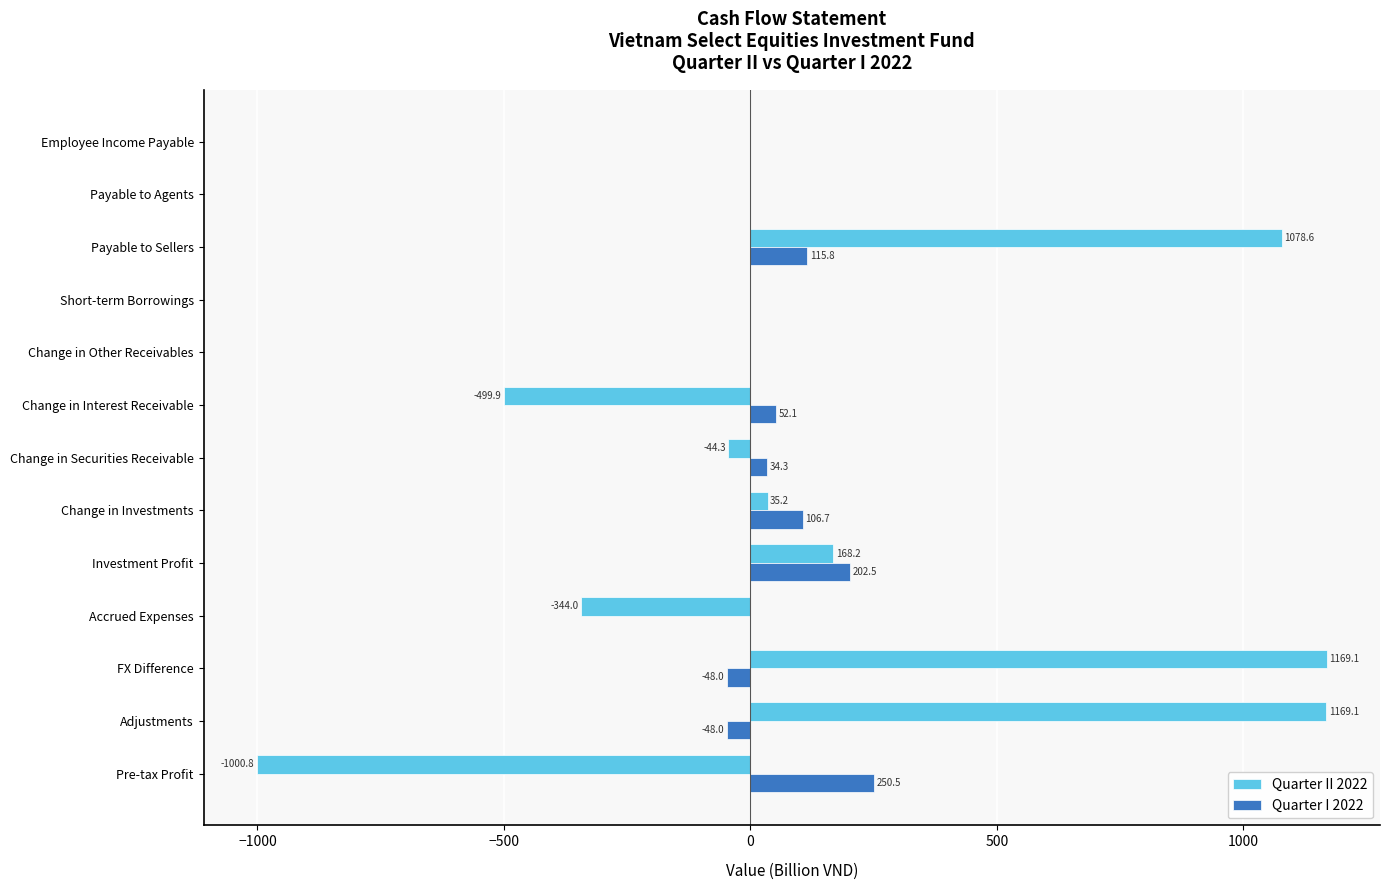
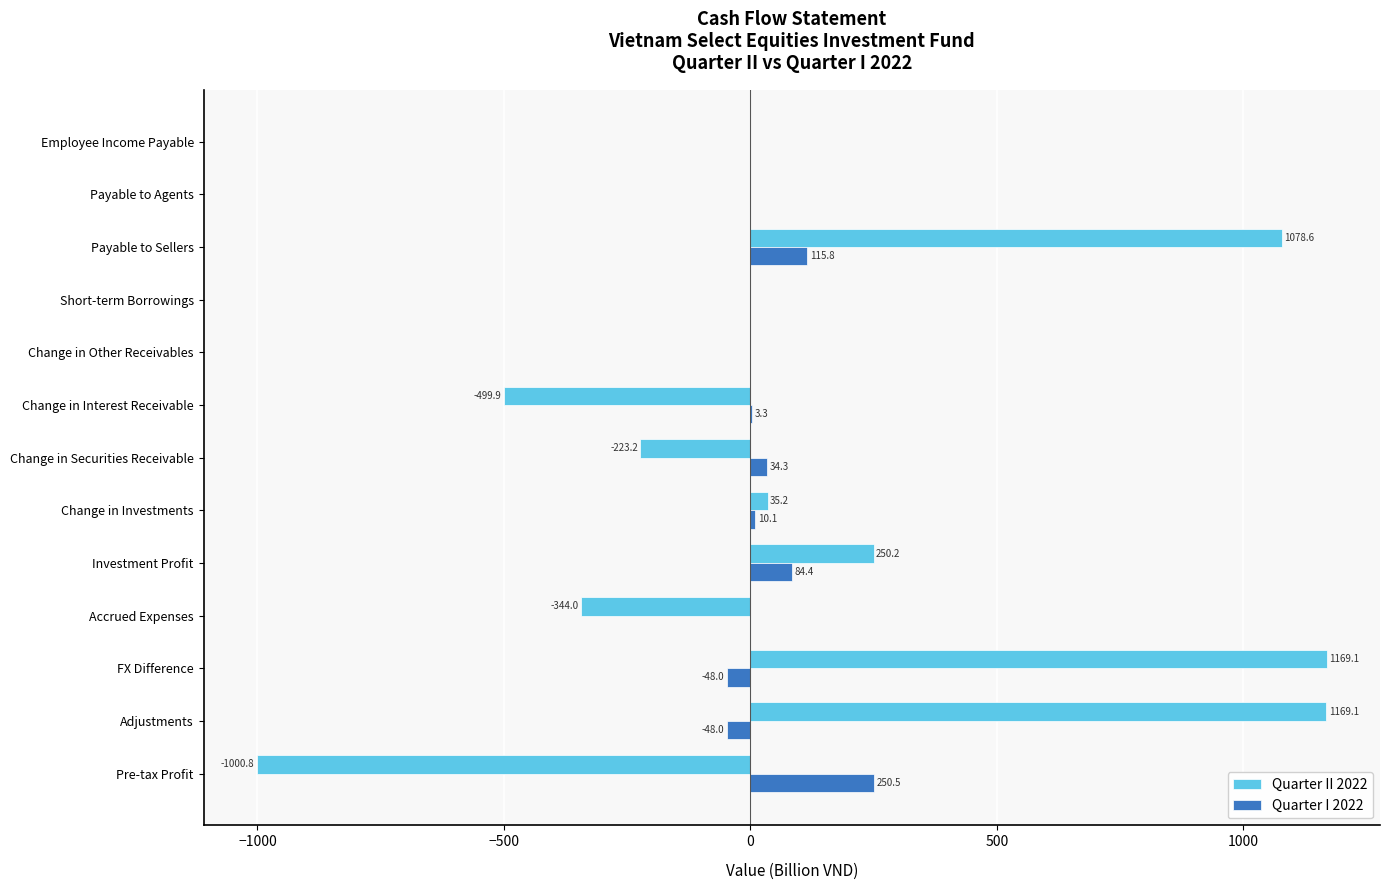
Quarter I 2022, Change in Interest Receivable: 52.1 -> 3.3
Quarter II 2022, Change in Securities Receivable: -44.3 -> -223.2
Quarter I 2022, Change in Investments: 106.7 -> 10.1
Quarter II 2022, Investment Profit: 168.2 -> 250.2
Quarter I 2022, Investment Profit: 202.5 -> 84.4
